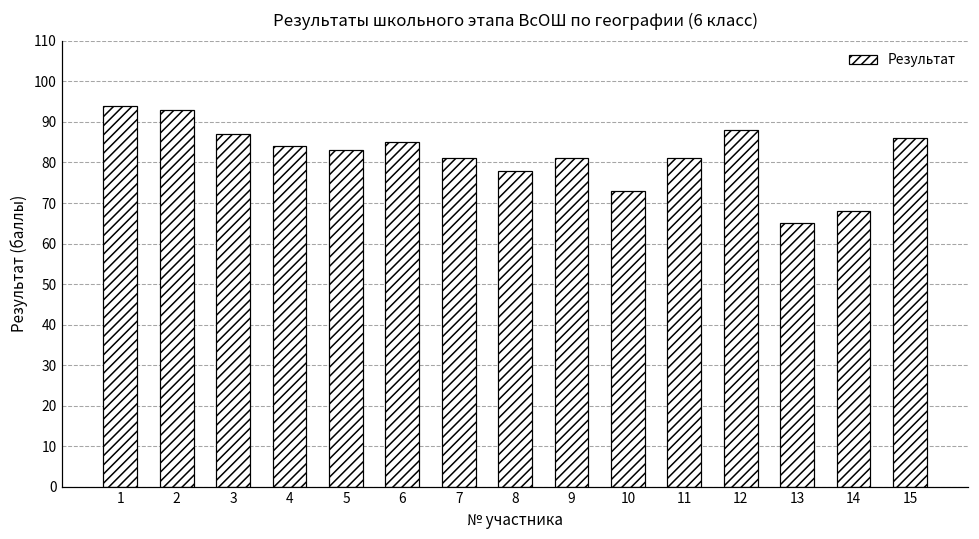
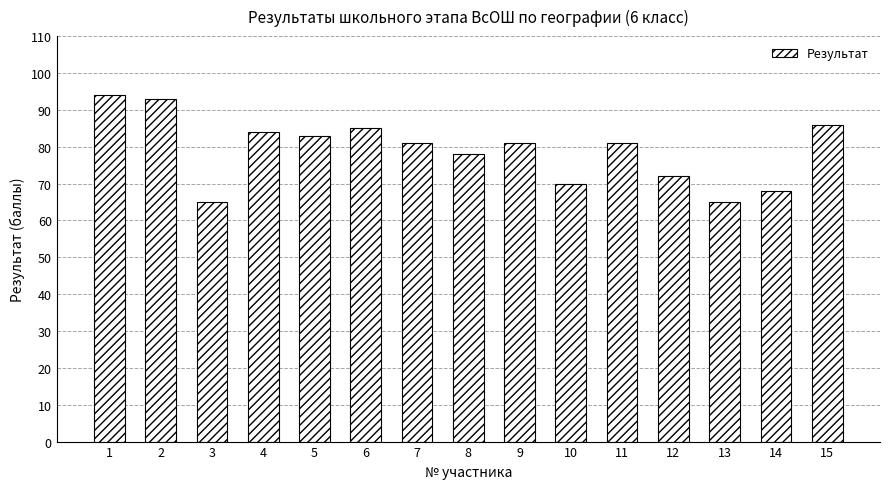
3: 87 -> 65
10: 73 -> 70
12: 88 -> 72
